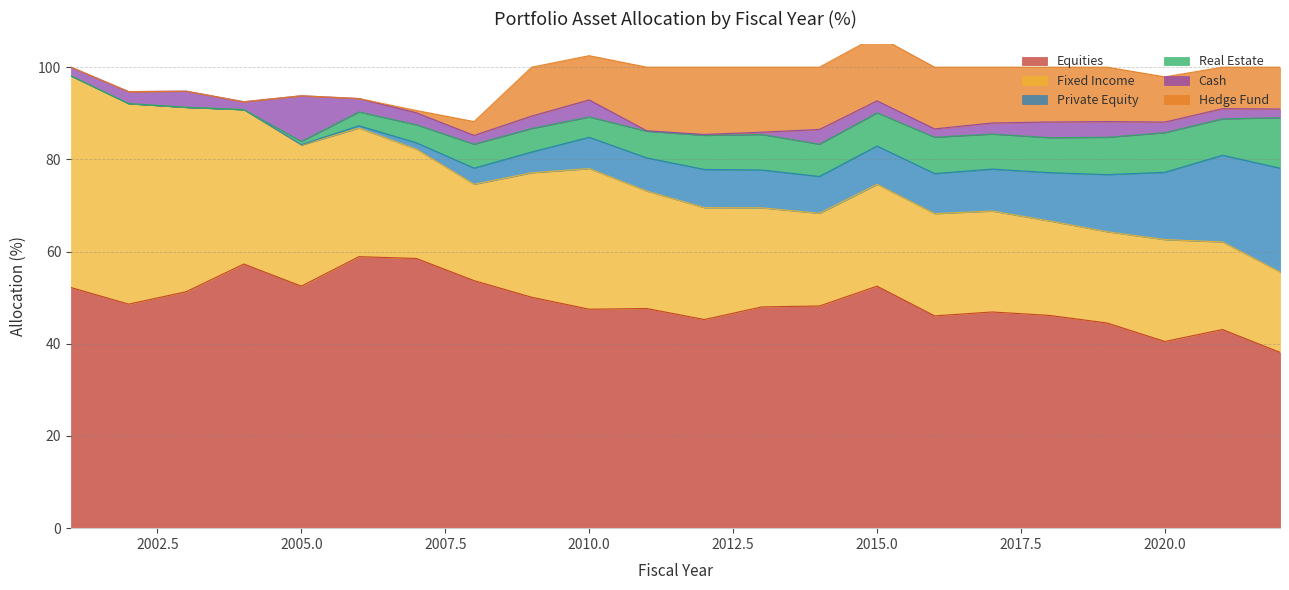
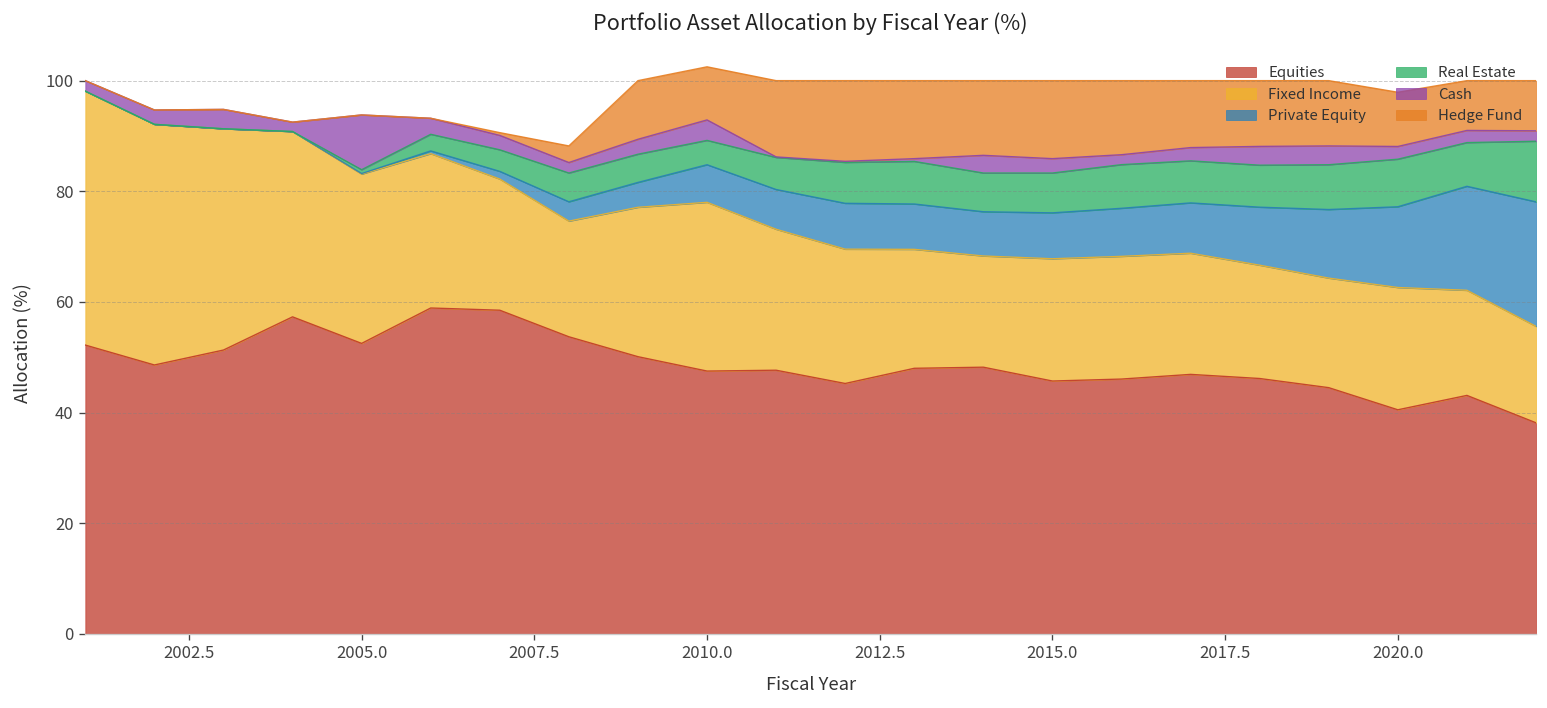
Equities, 2015.0: 53 -> 46
